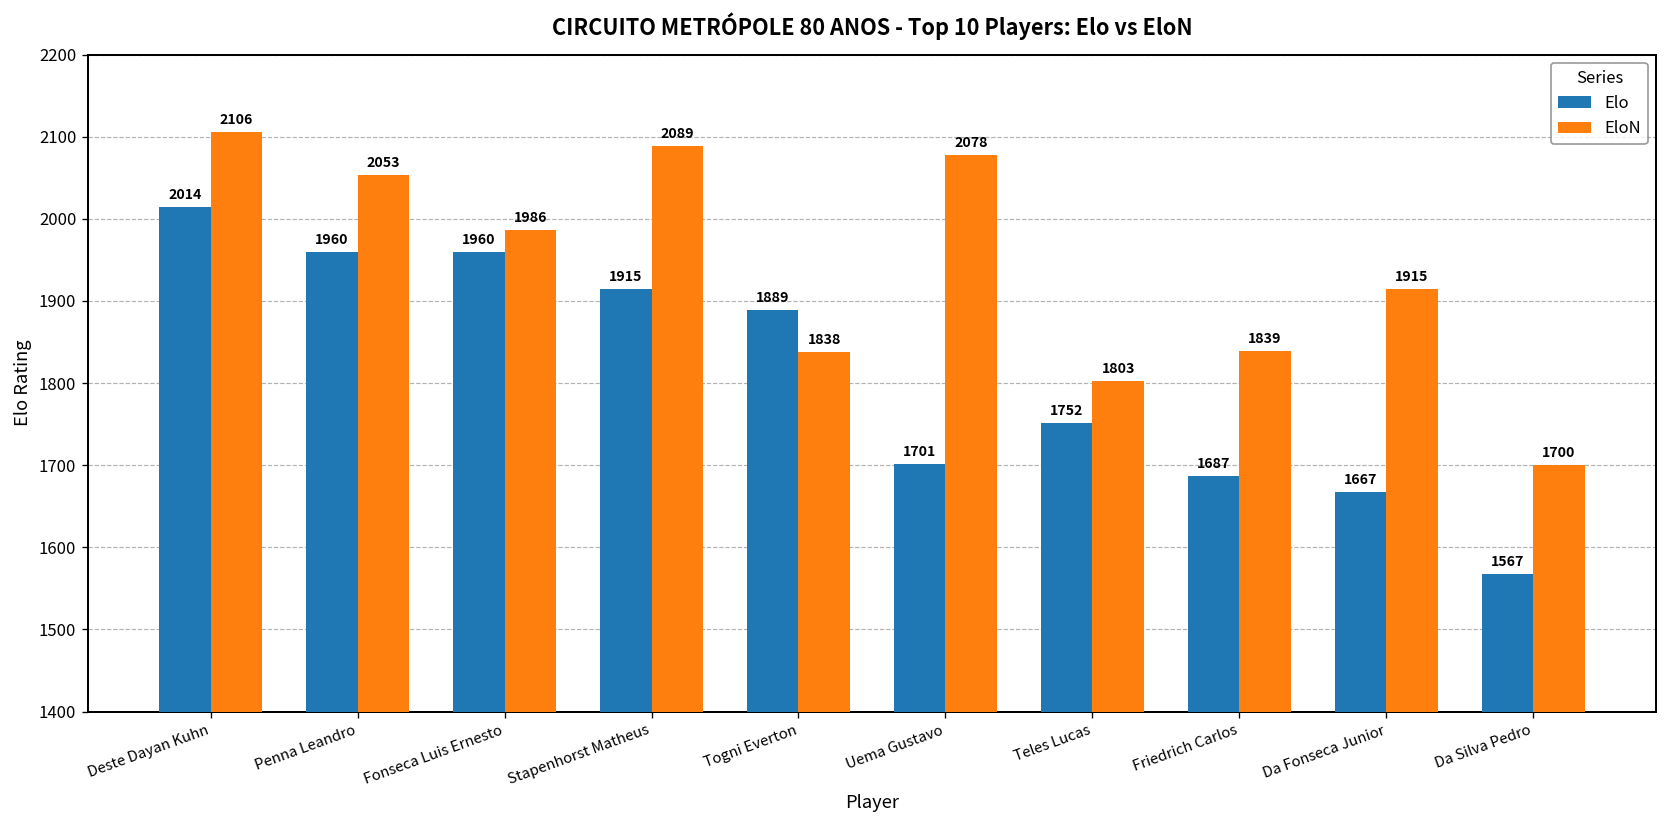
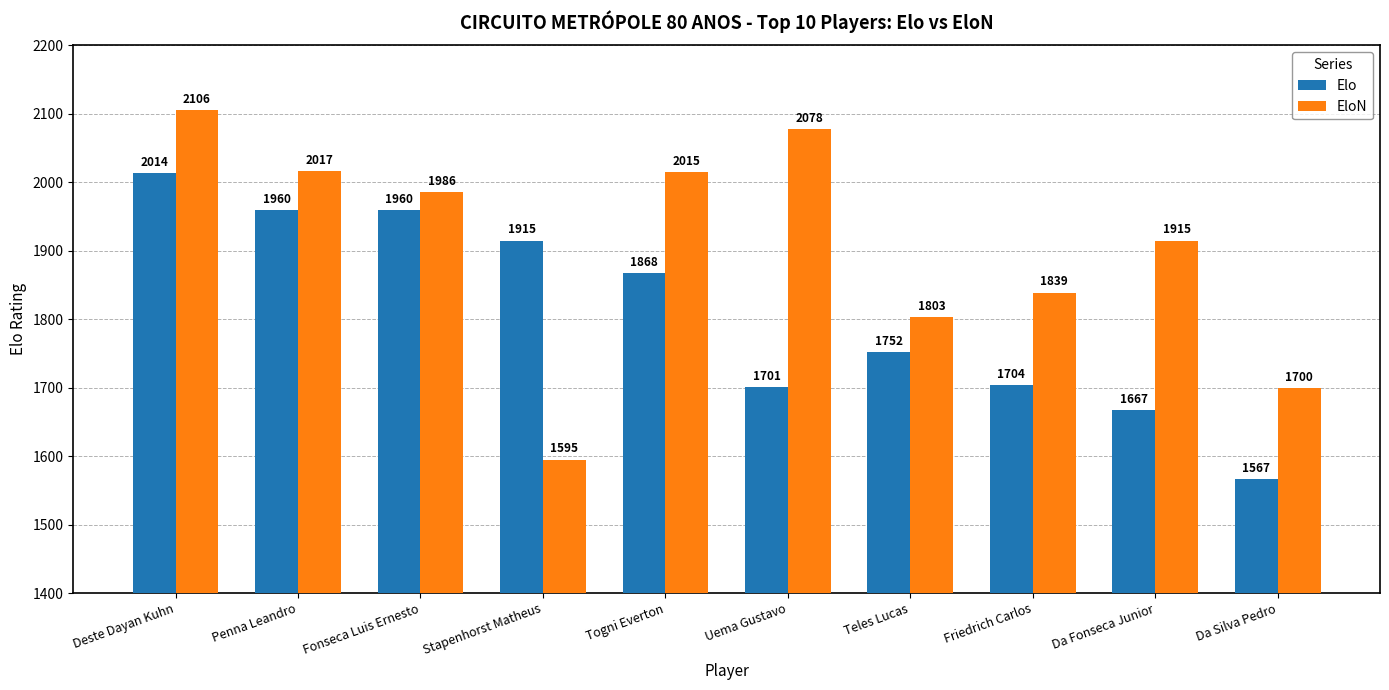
EloN, Penna Leandro: 2053 -> 2017
EloN, Stapenhorst Matheus: 2089 -> 1595
Elo, Togni Everton: 1889 -> 1868
EloN, Togni Everton: 1838 -> 2015
Elo, Friedrich Carlos: 1687 -> 1704
